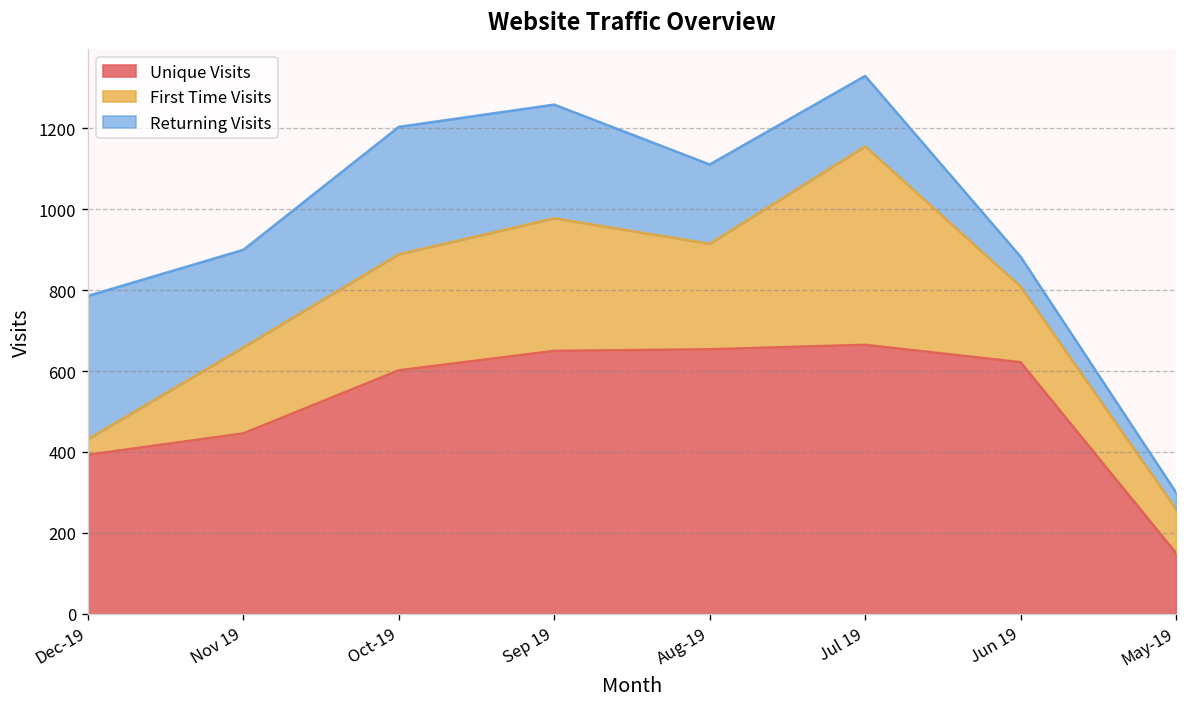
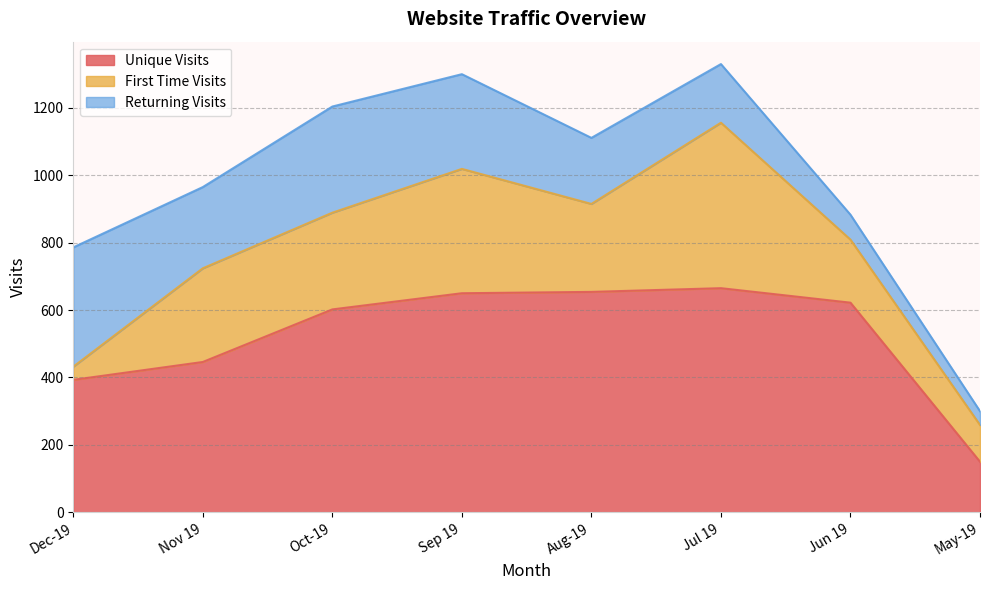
First Time Visits, Nov 19: 210 -> 280
First Time Visits, Sep 19: 330 -> 370
